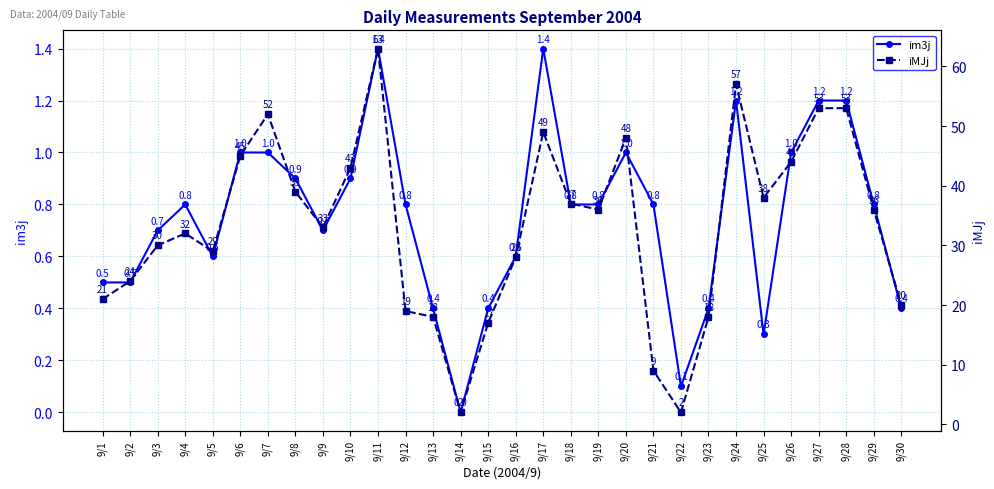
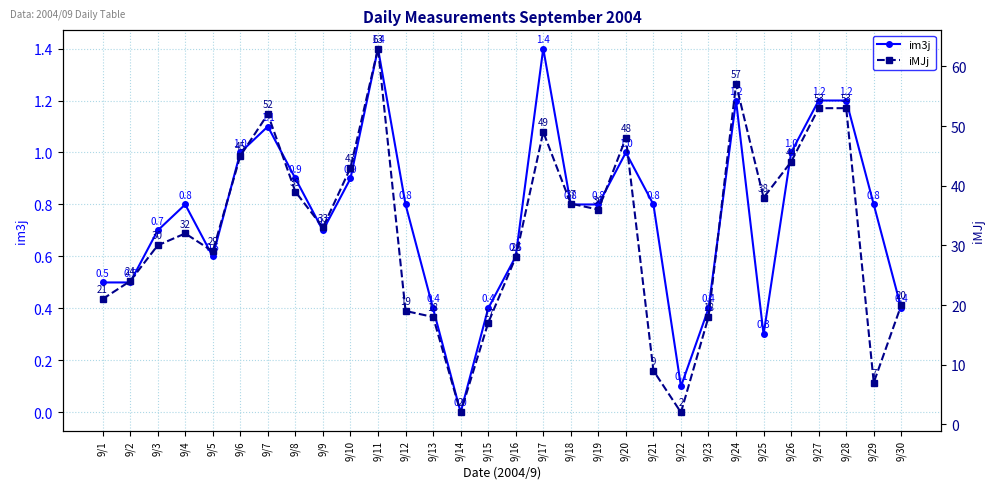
im3j, 9/7: 1.0 -> 1.1
iMJj, 9/29: 36 -> 7
